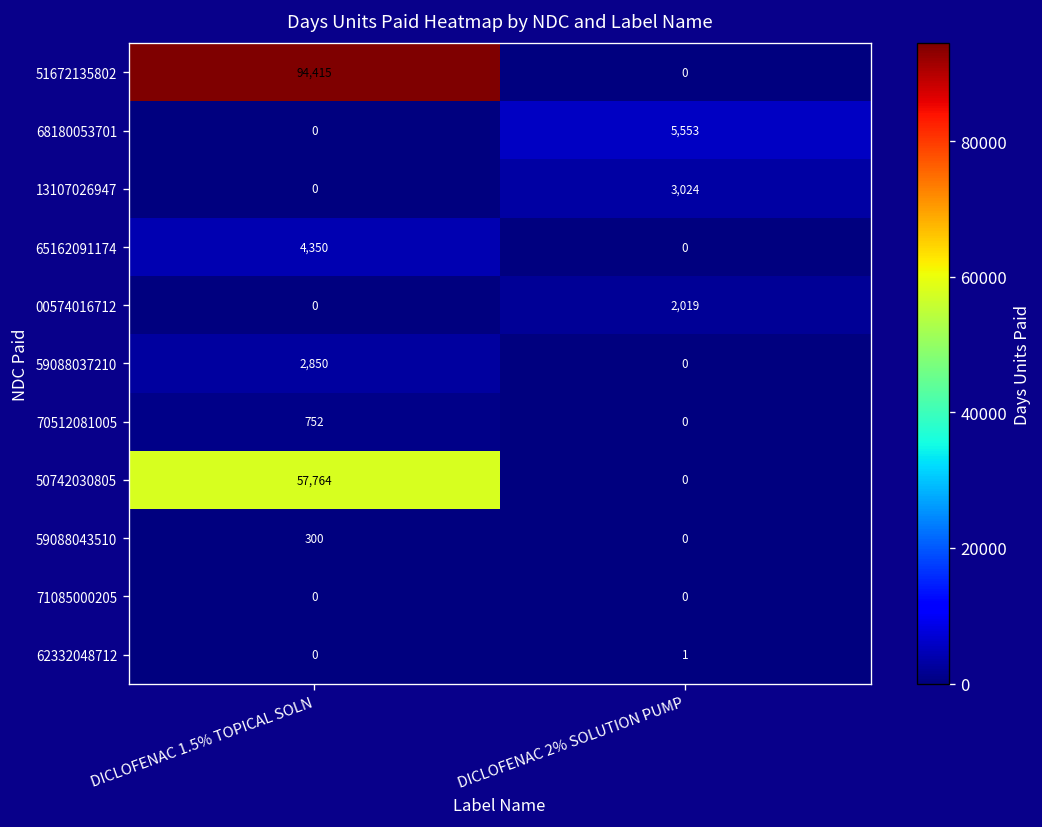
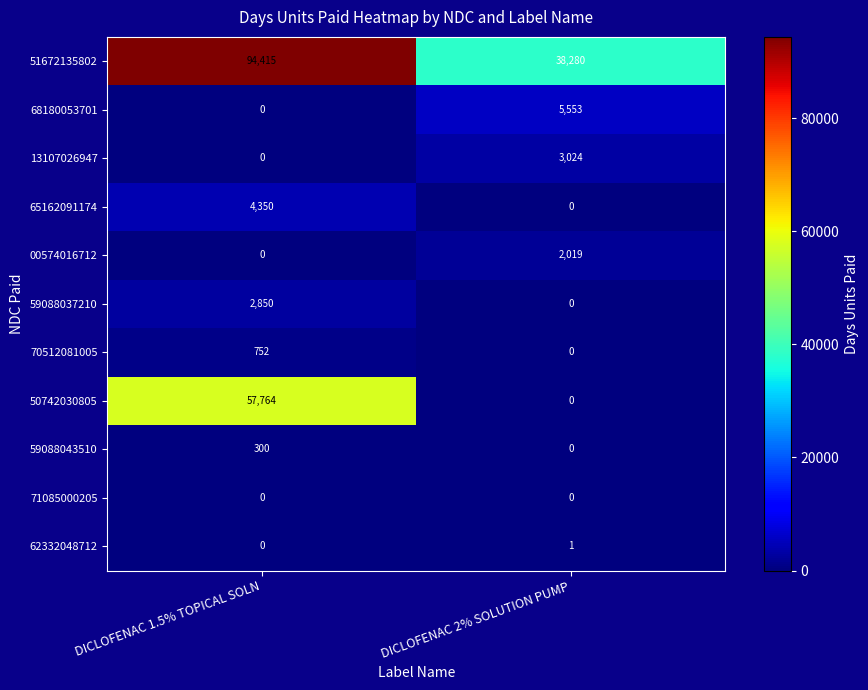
51672135802, DICLOFENAC 2% SOLUTION PUMP: 0 -> 38,280
